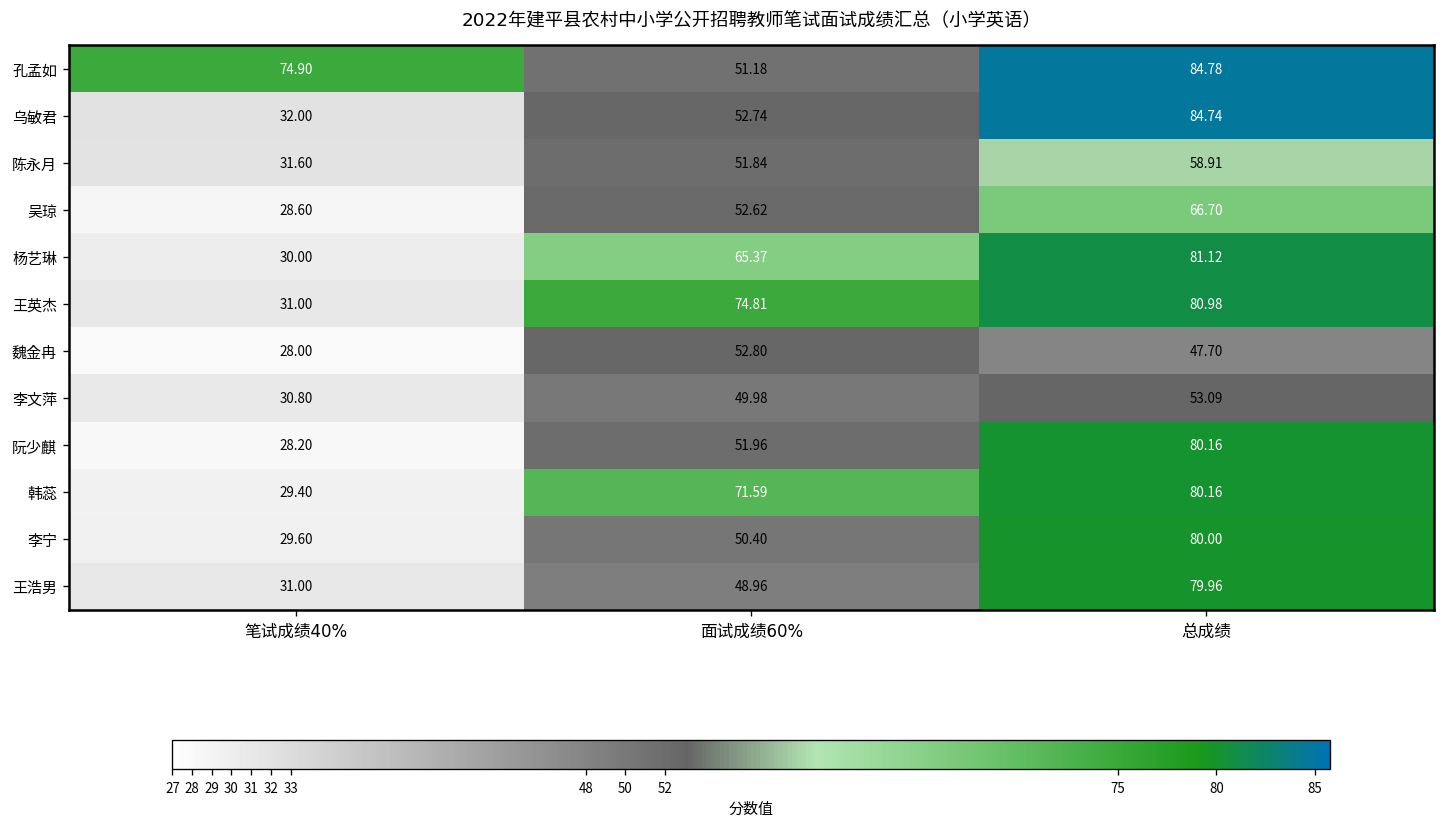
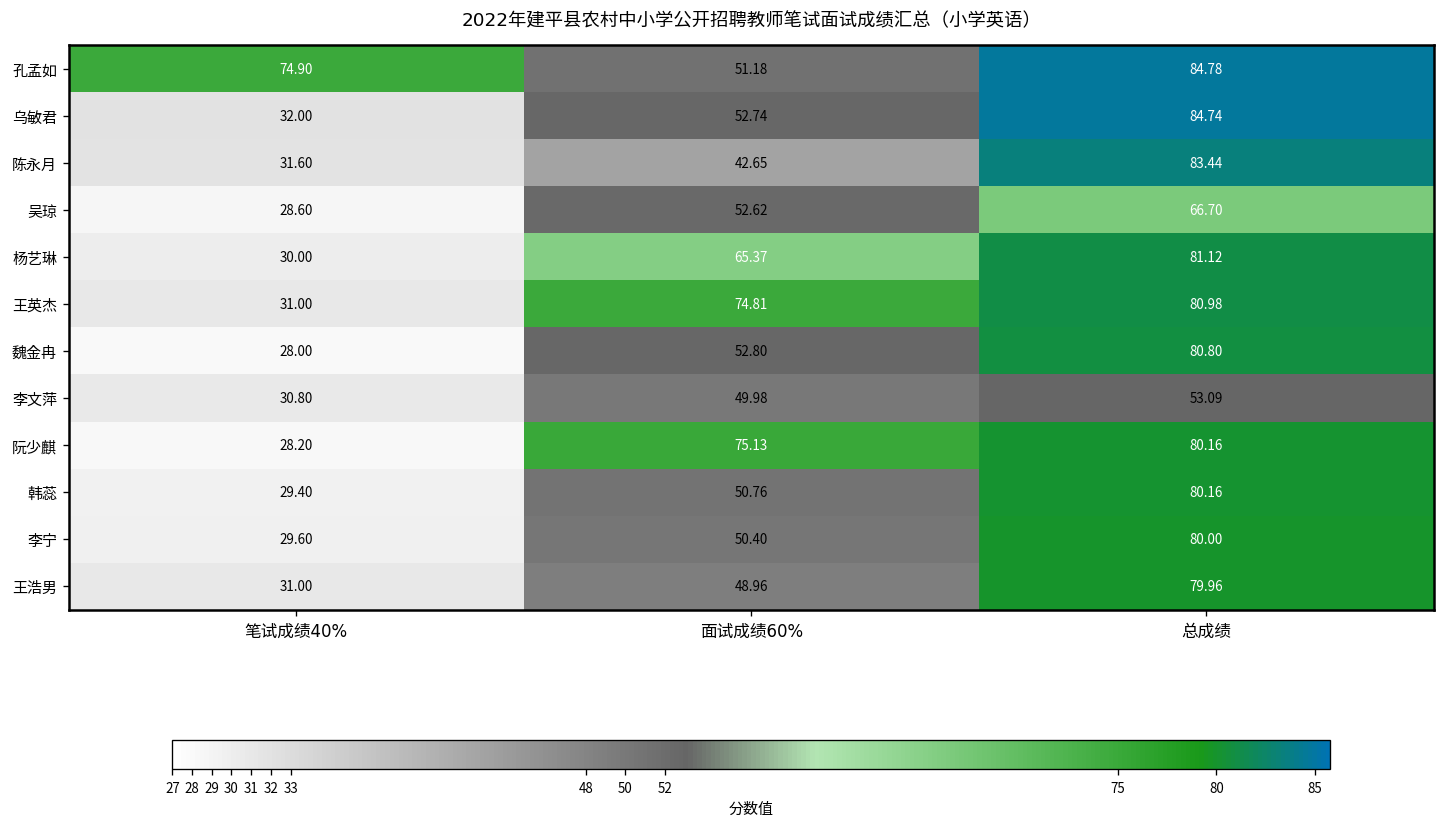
陈永月, 面试成绩60%: 51.84 -> 42.65
陈永月, 总成绩: 58.91 -> 83.44
魏金冉, 总成绩: 47.70 -> 80.80
阮少麒, 面试成绩60%: 51.96 -> 75.13
韩蕊, 面试成绩60%: 71.59 -> 50.76
